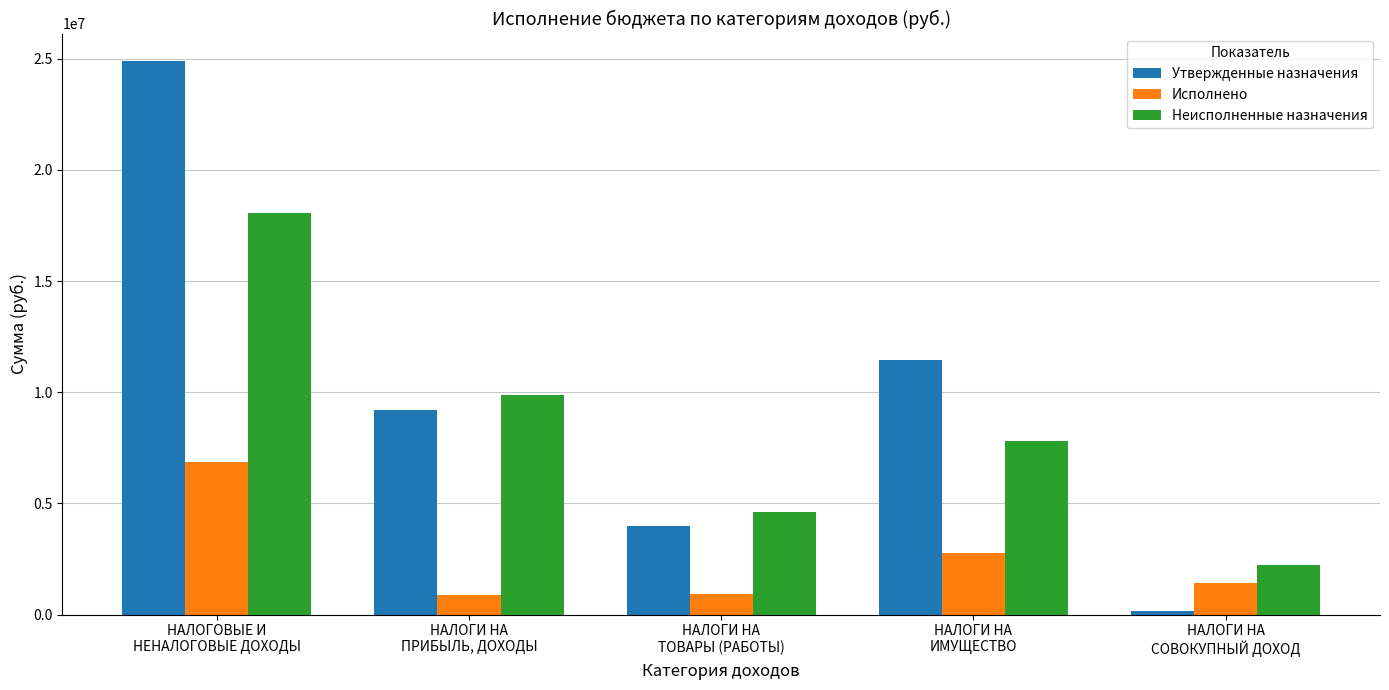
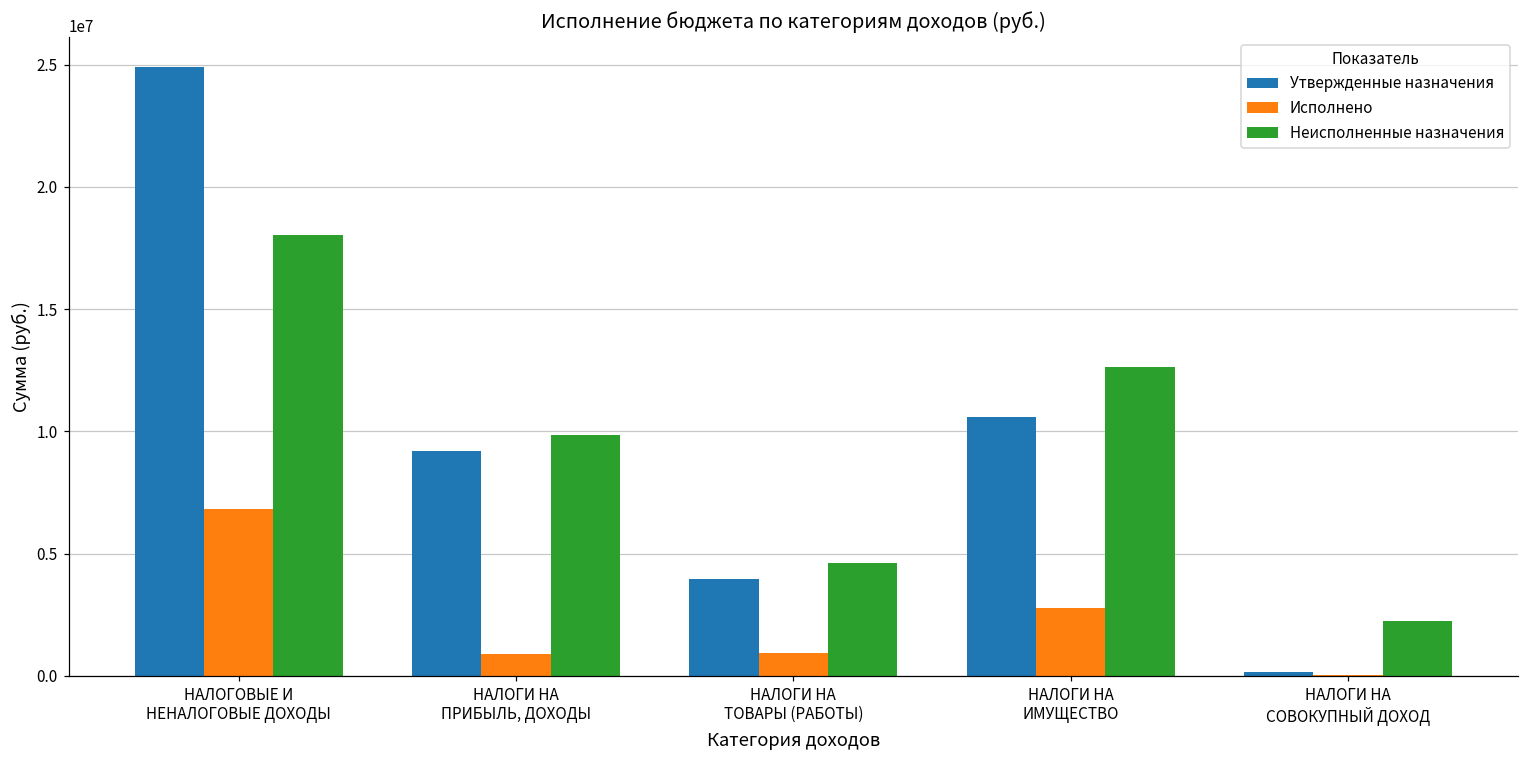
Утвержденные назначения, НАЛОГИ НА ИМУЩЕСТВО: 11500000 -> 10600000
Неисполненные назначения, НАЛОГИ НА ИМУЩЕСТВО: 7800000 -> 12600000
Исполнено, НАЛОГИ НА СОВОКУПНЫЙ ДОХОД: 1400000 -> 0
